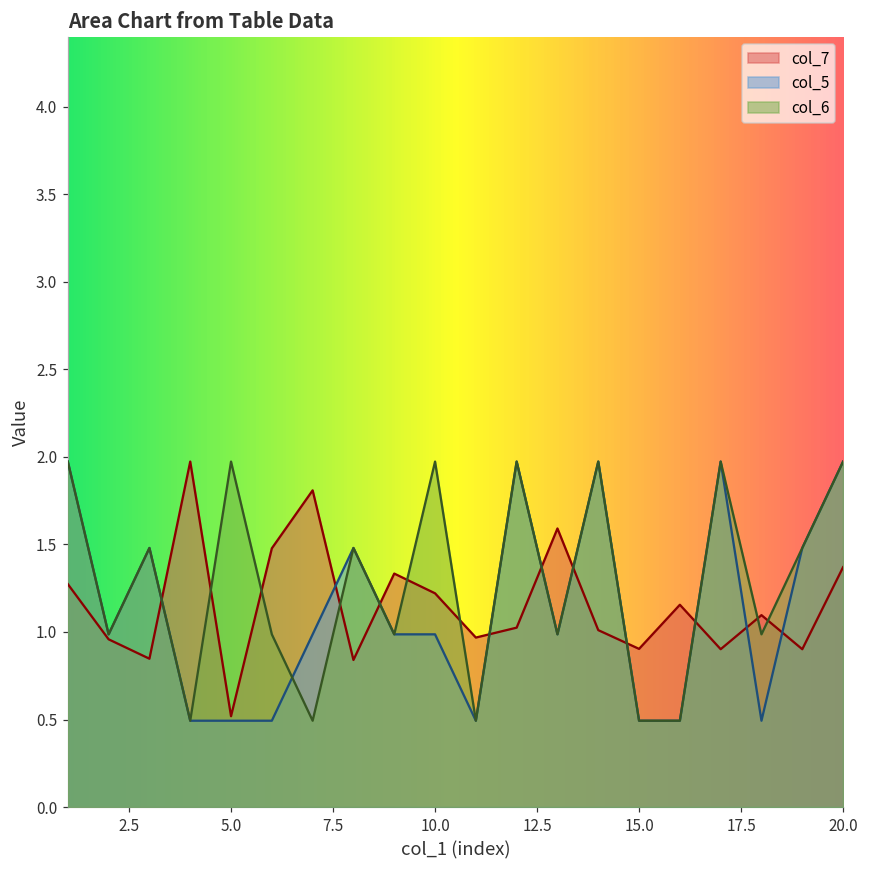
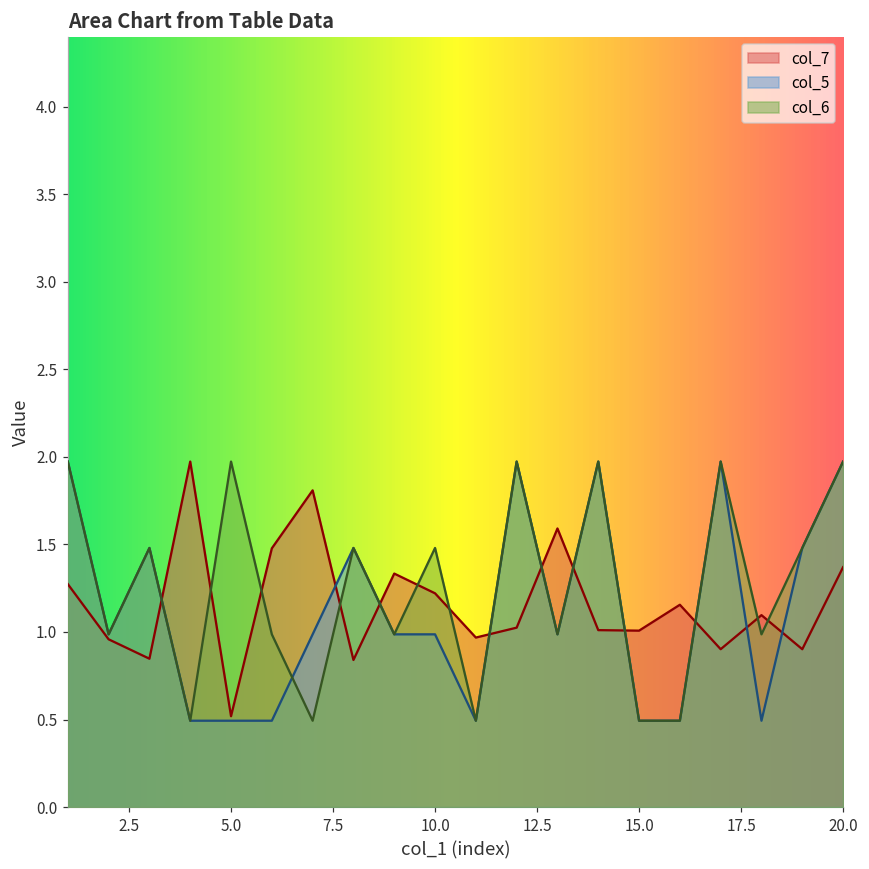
col_6, 10.0: 1.97 -> 1.48
col_7, 15.0: 0.90 -> 1.01
